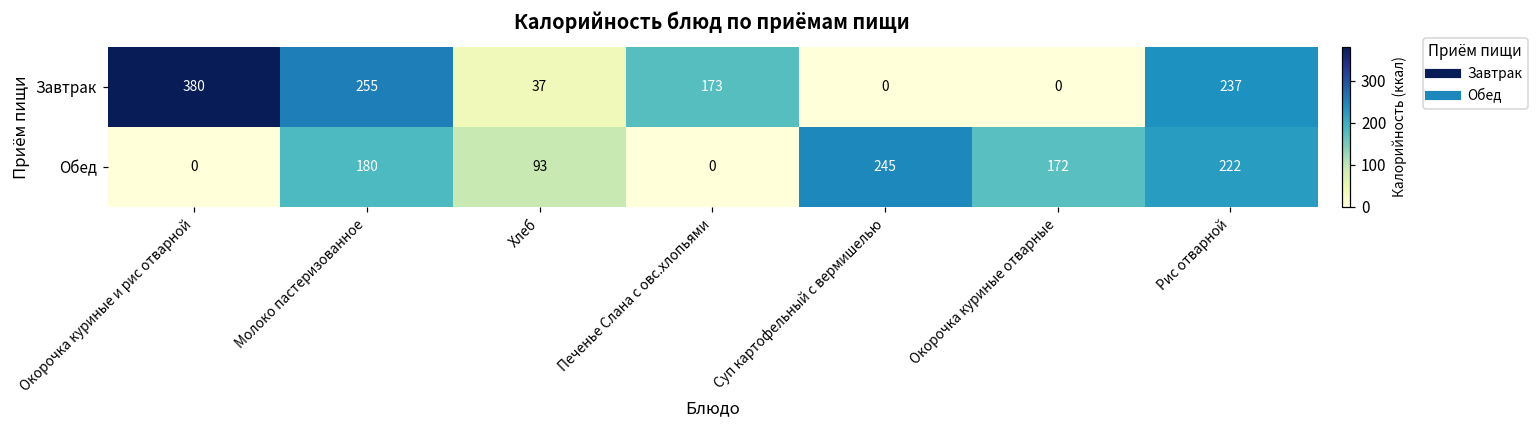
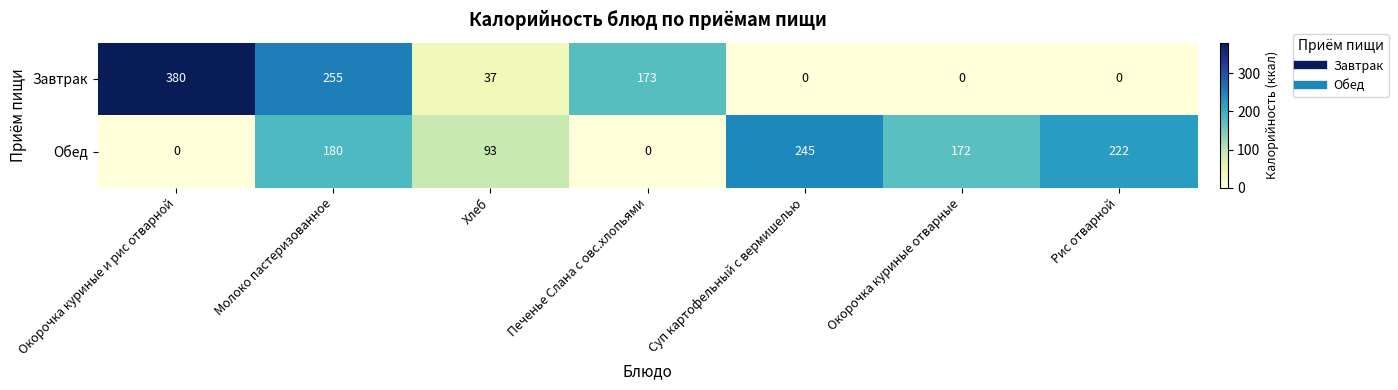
Завтрак, Рис отварной: 237 -> 0
